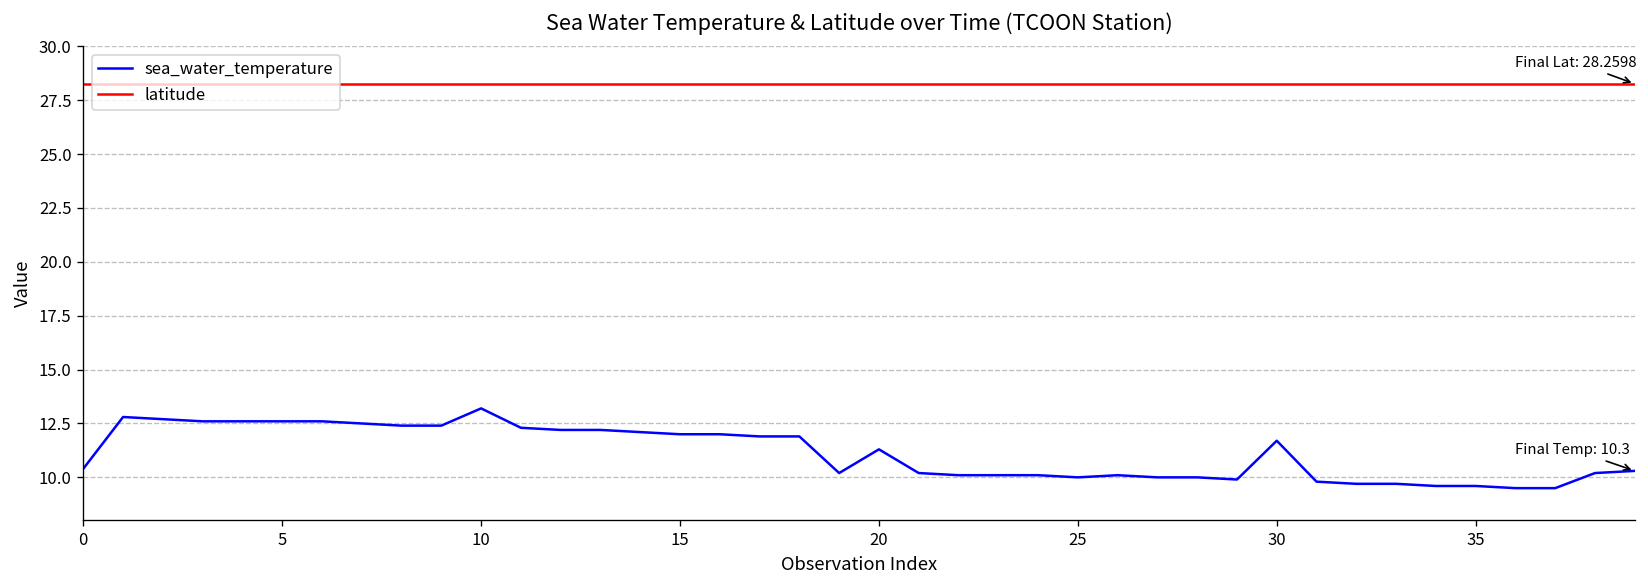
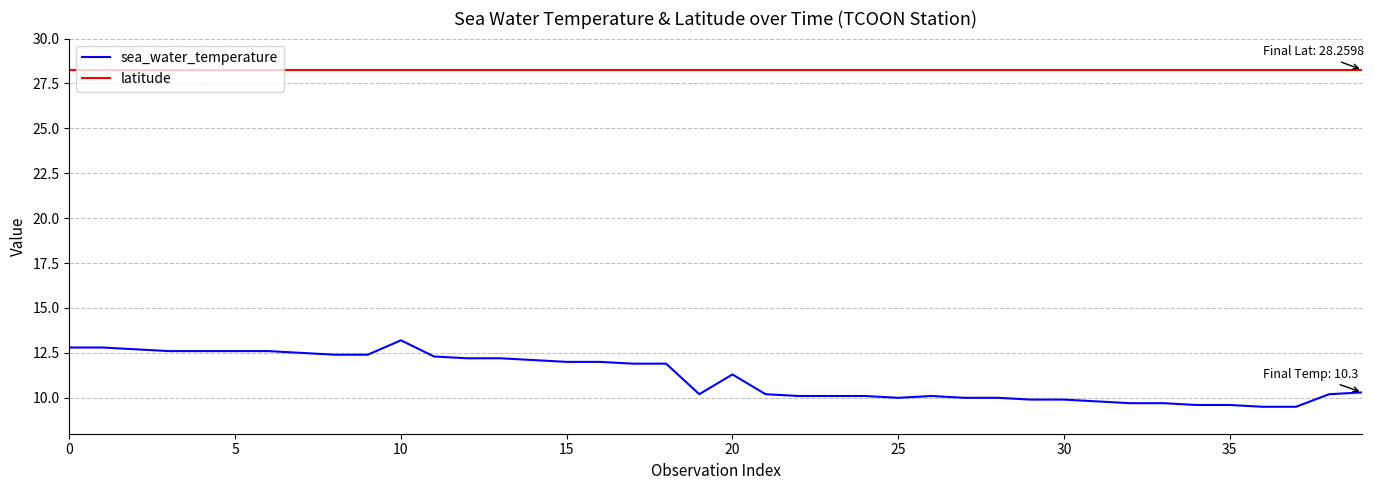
sea_water_temperature, 0: 10.4 -> 12.8
sea_water_temperature, 30: 11.7 -> 9.9
